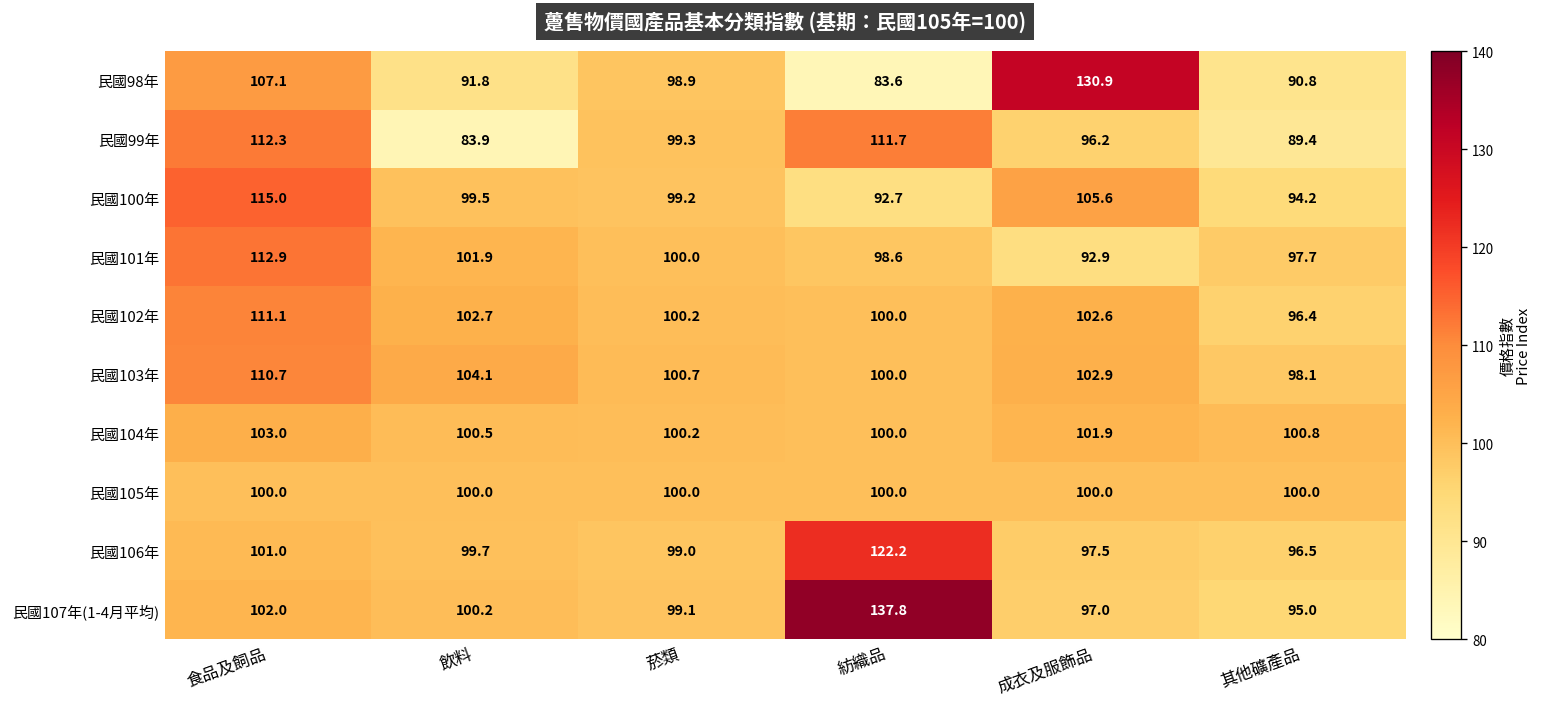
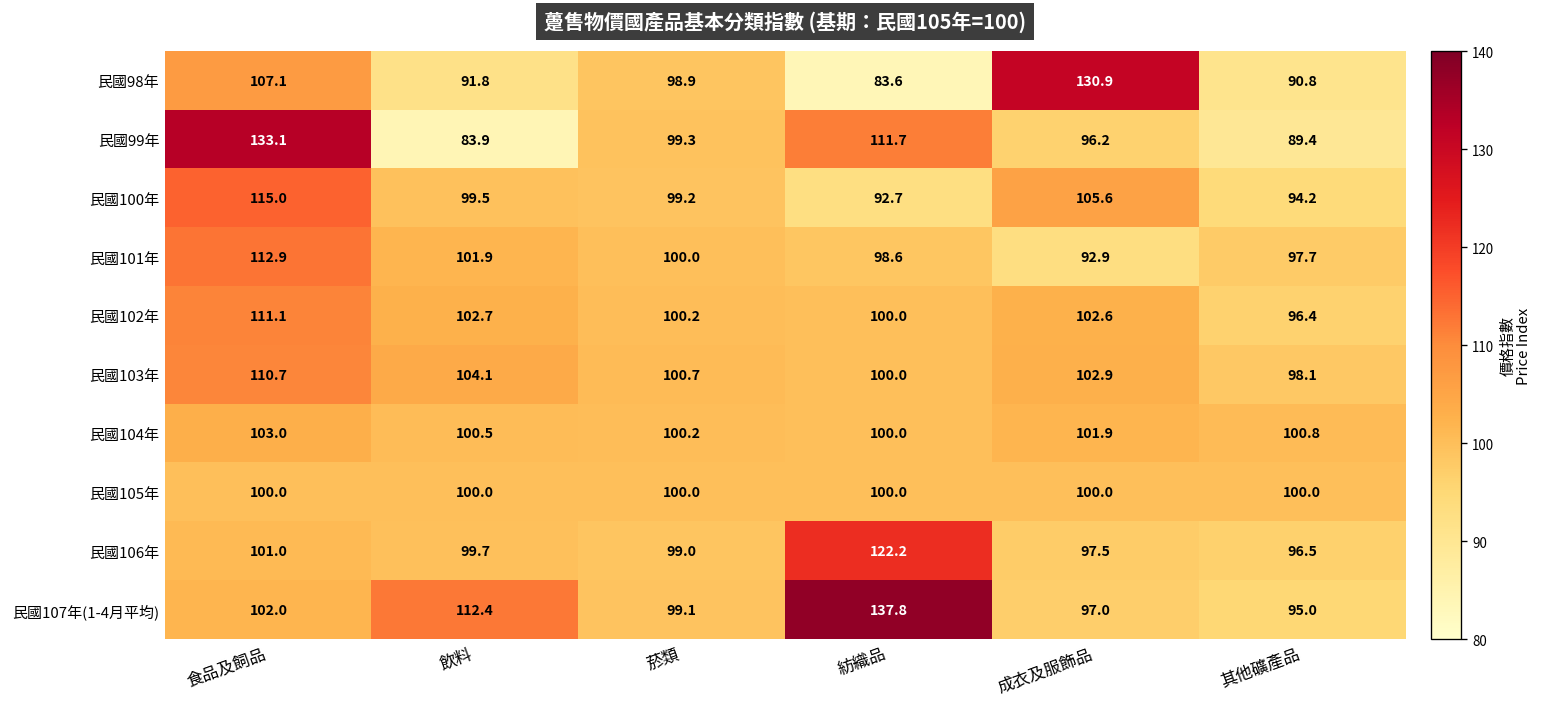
民國99年, 食品及飼品: 112.3 -> 133.1
民國107年(1-4月平均), 飲料: 100.2 -> 112.4
